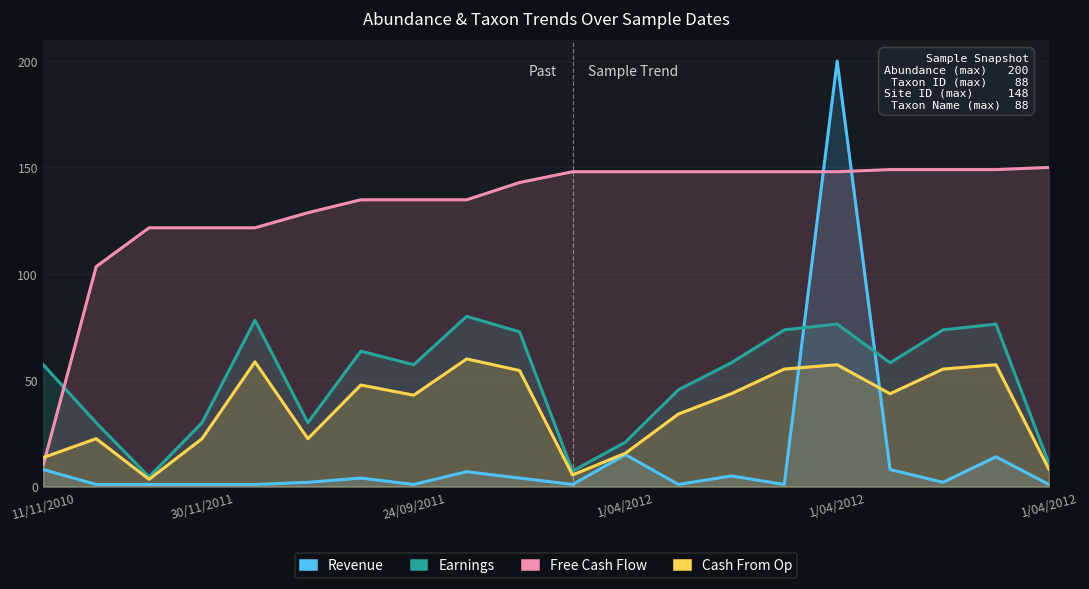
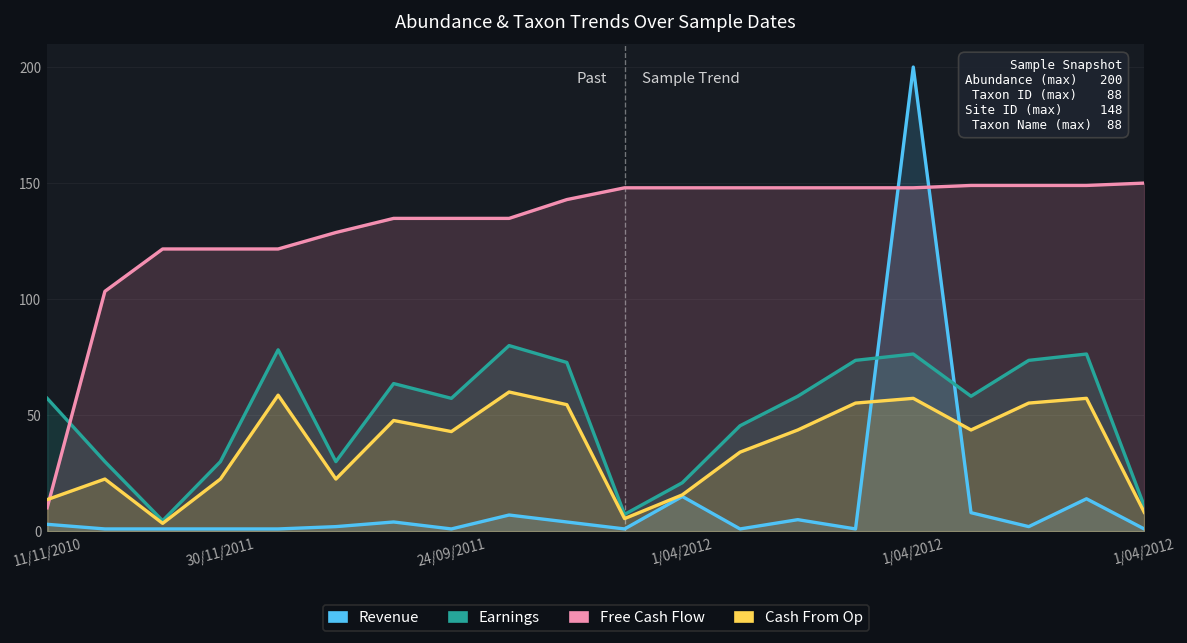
Revenue, 11/11/2010: 8 -> 3
